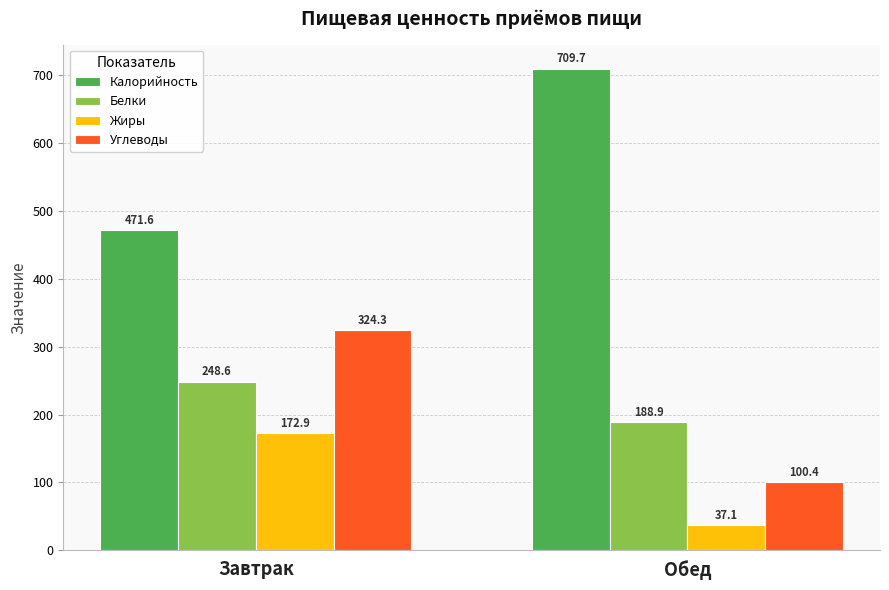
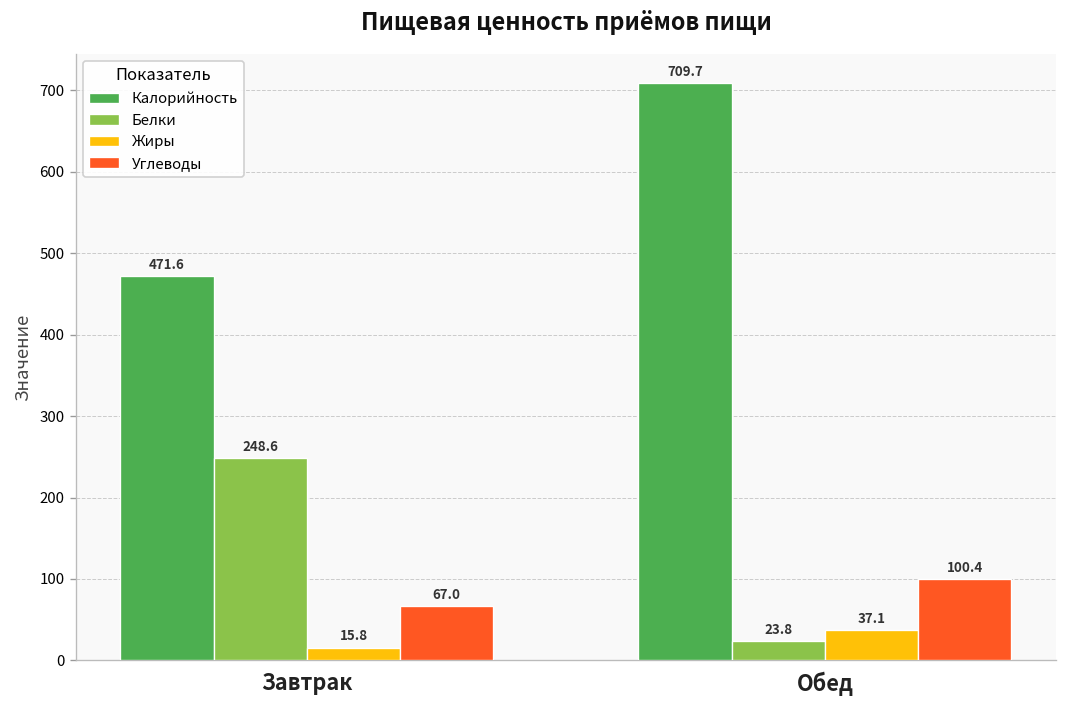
Жиры, Завтрак: 172.9 -> 15.8
Углеводы, Завтрак: 324.3 -> 67.0
Белки, Обед: 188.9 -> 23.8
